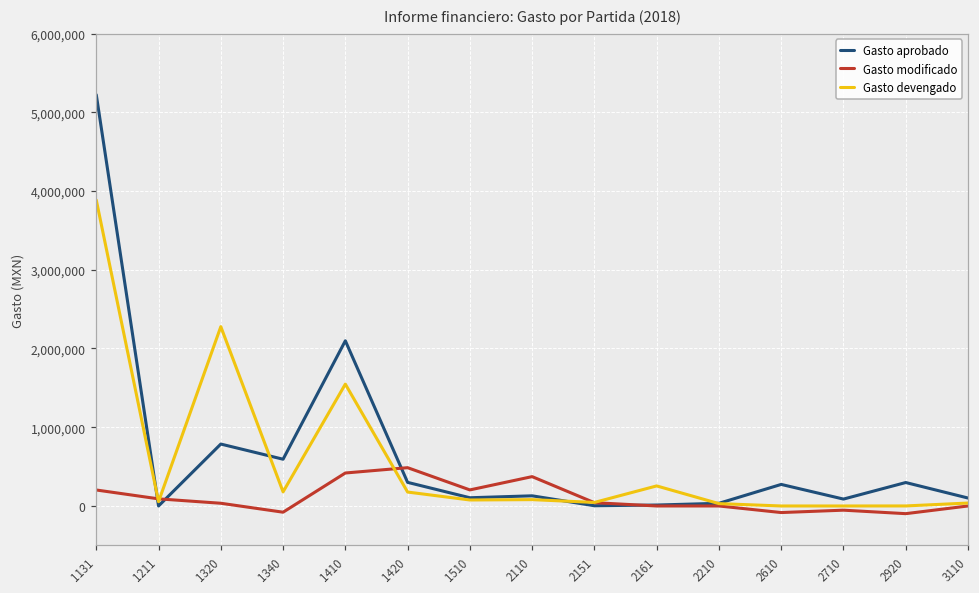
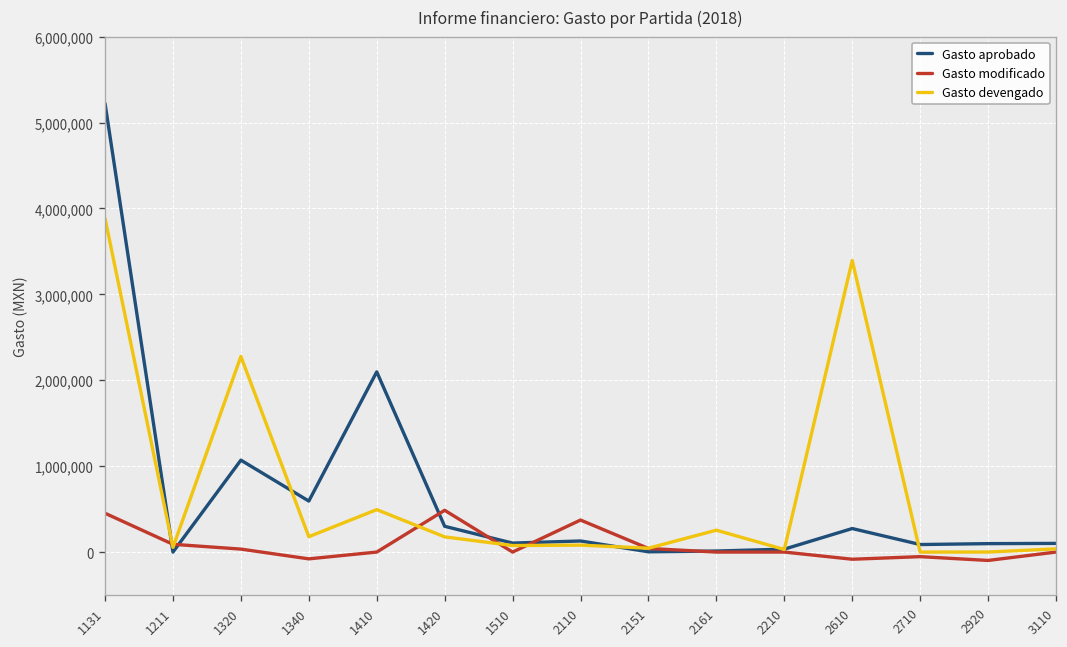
Gasto modificado, 1131: 200,000 -> 500,000
Gasto aprobado, 1320: 800,000 -> 1,100,000
Gasto modificado, 1410: 400,000 -> 0
Gasto devengado, 1410: 1,500,000 -> 500,000
Gasto modificado, 1510: 200,000 -> 0
Gasto devengado, 2610: 0 -> 3,400,000
Gasto aprobado, 2920: 300,000 -> 100,000
